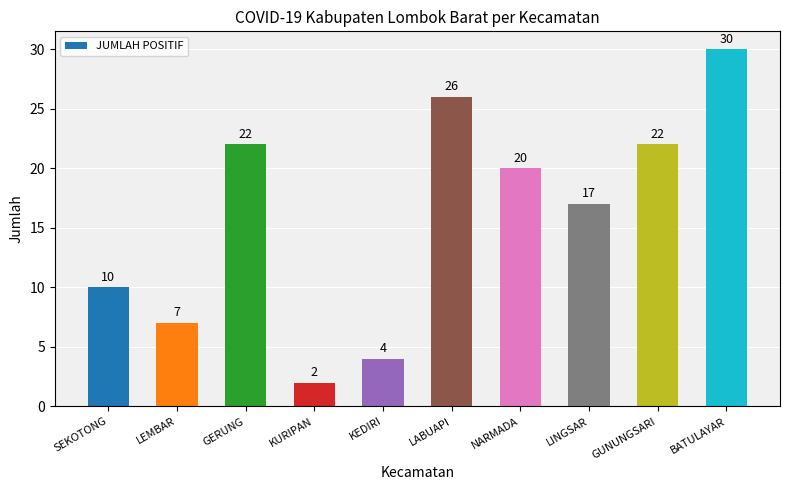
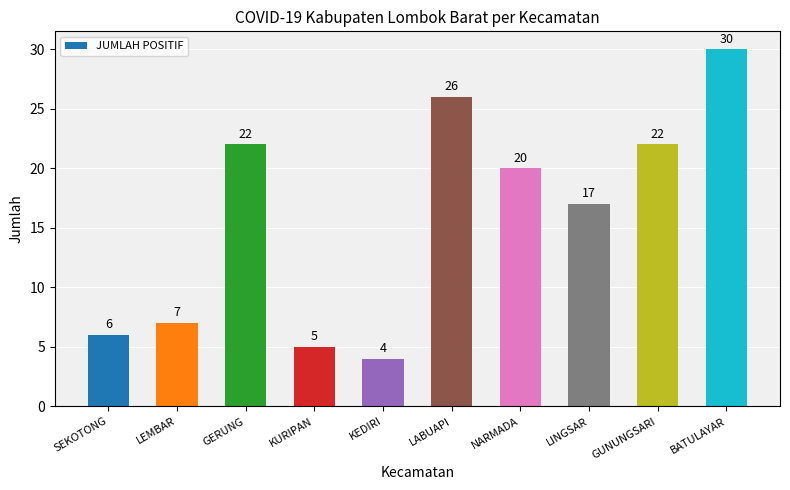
SEKOTONG: 10 -> 6
KURIPAN: 2 -> 5
